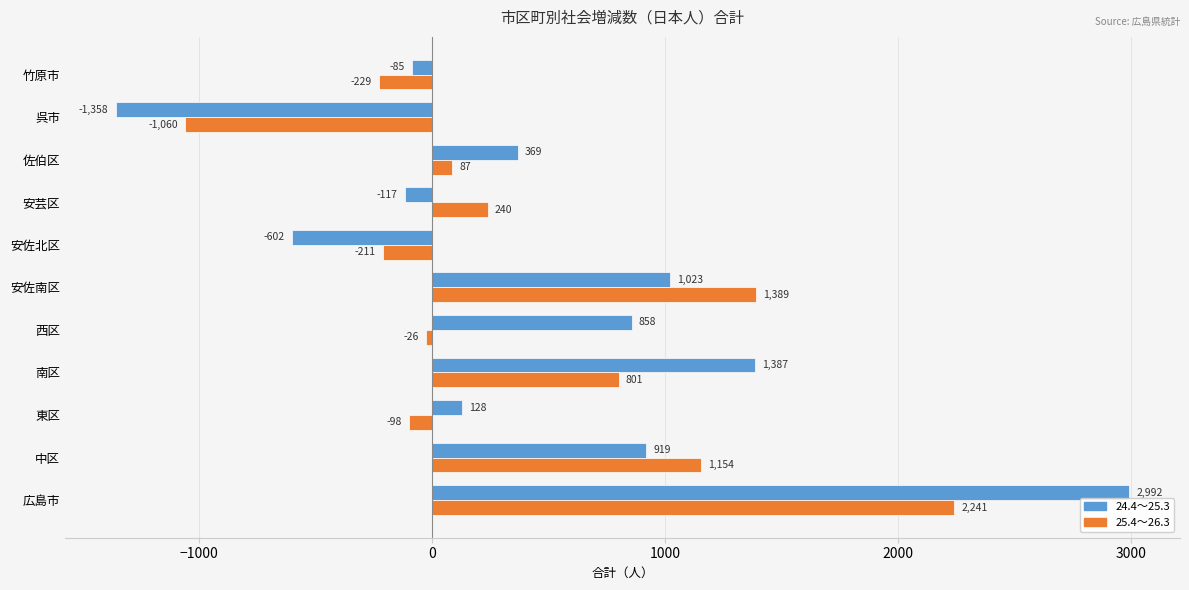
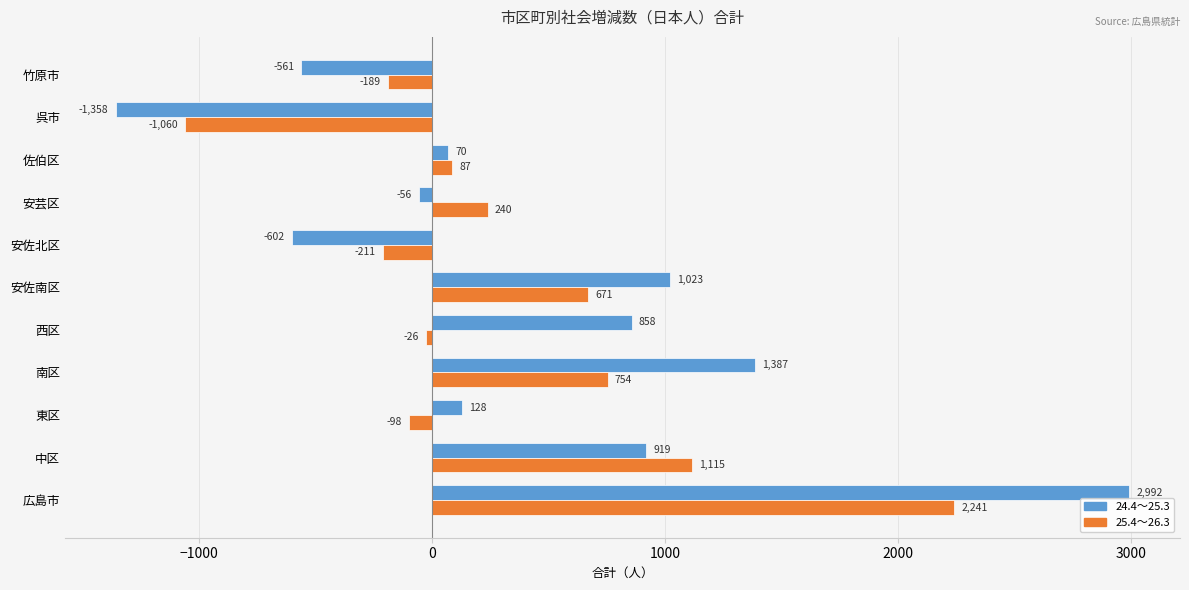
24.4～25.3, 竹原市: -85 -> -561
25.4～26.3, 竹原市: -229 -> -189
24.4～25.3, 佐伯区: 369 -> 70
24.4～25.3, 安芸区: -117 -> -56
25.4～26.3, 安佐南区: 1,389 -> 671
25.4～26.3, 南区: 801 -> 754
25.4～26.3, 中区: 1,154 -> 1,115
